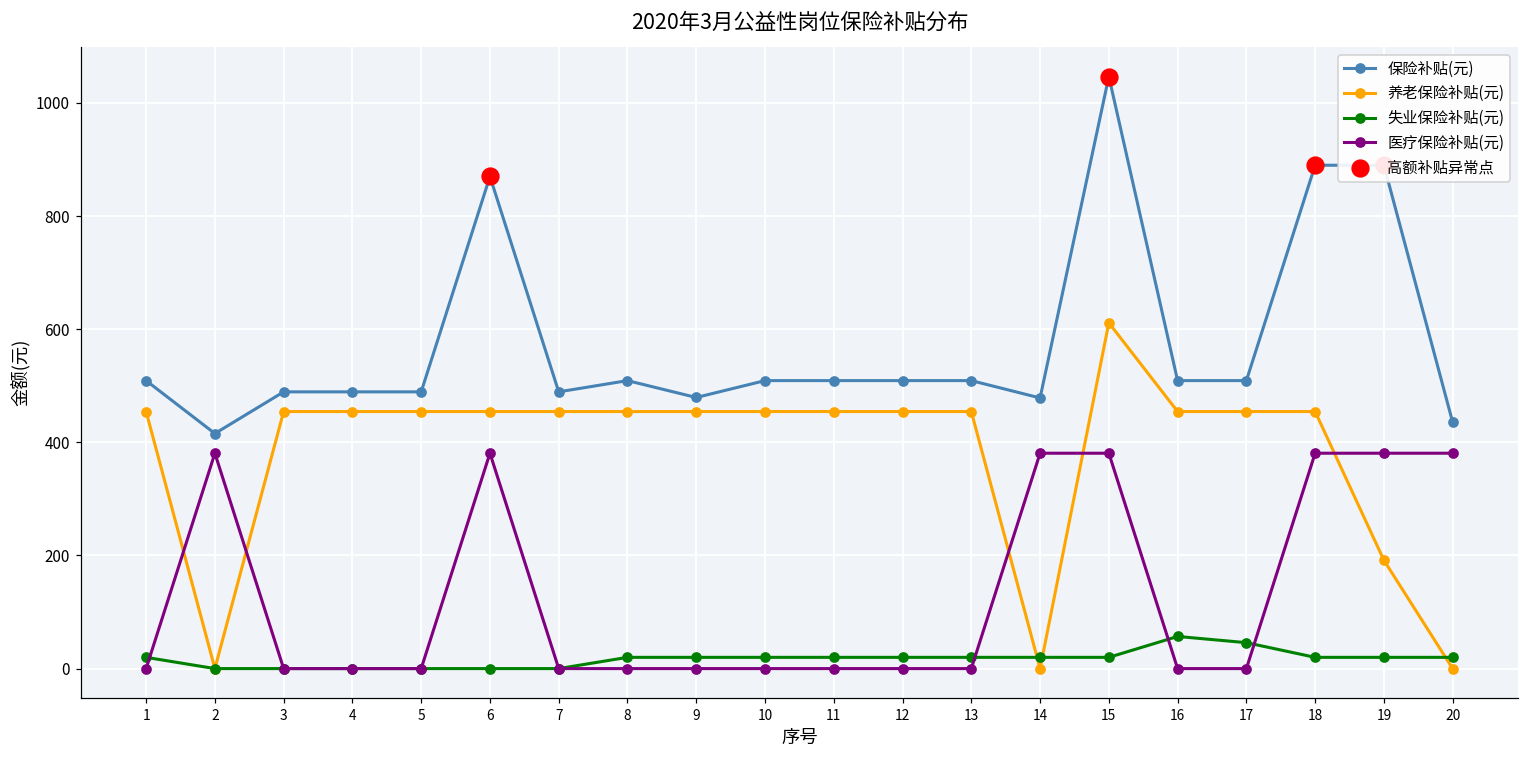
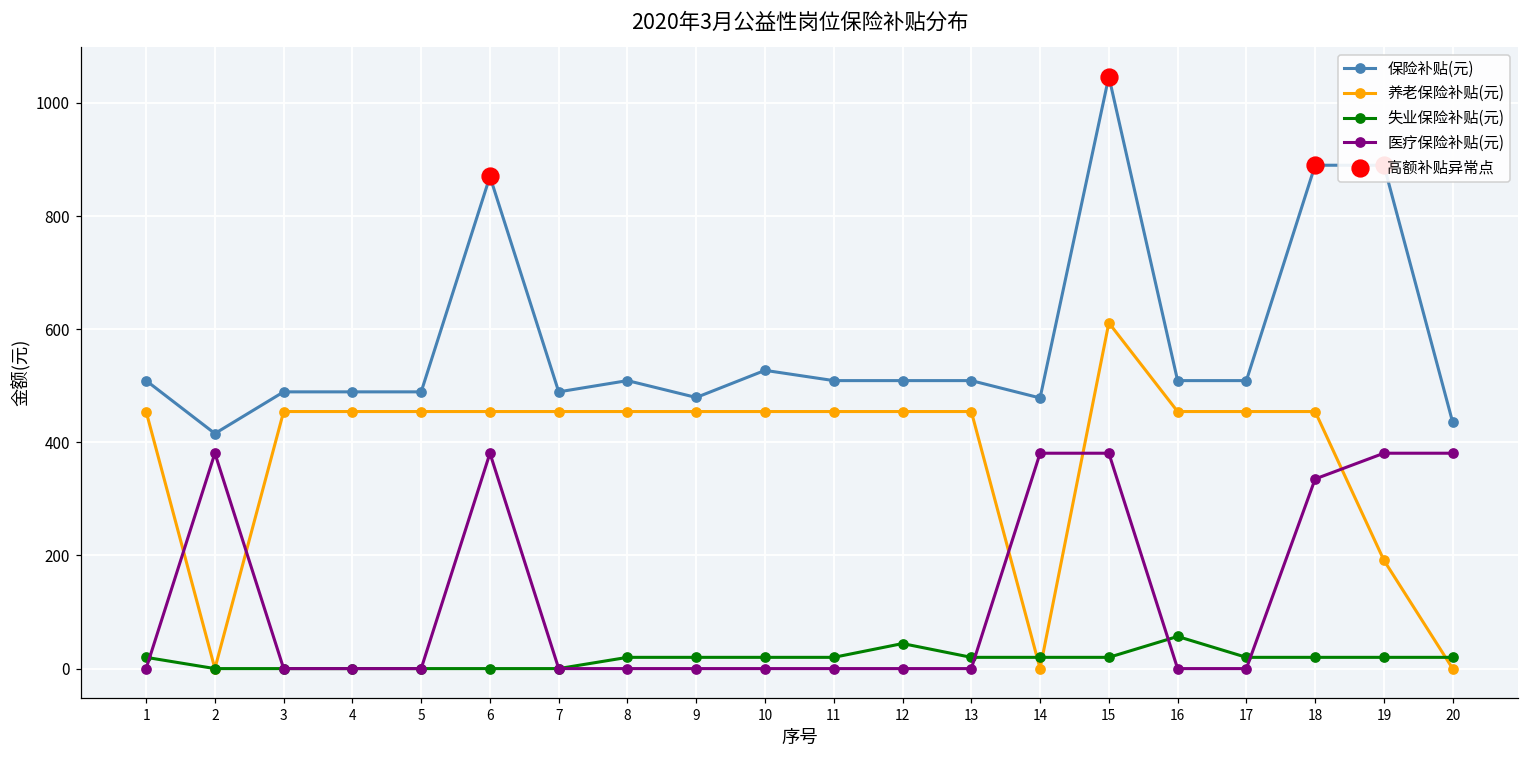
保险补贴(元), 10: 510 -> 530
失业保险补贴(元), 12: 20 -> 40
失业保险补贴(元), 17: 50 -> 20
医疗保险补贴(元), 18: 380 -> 340
